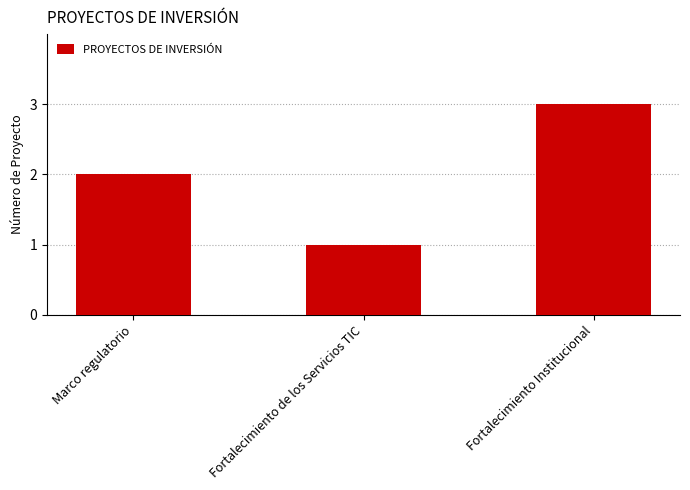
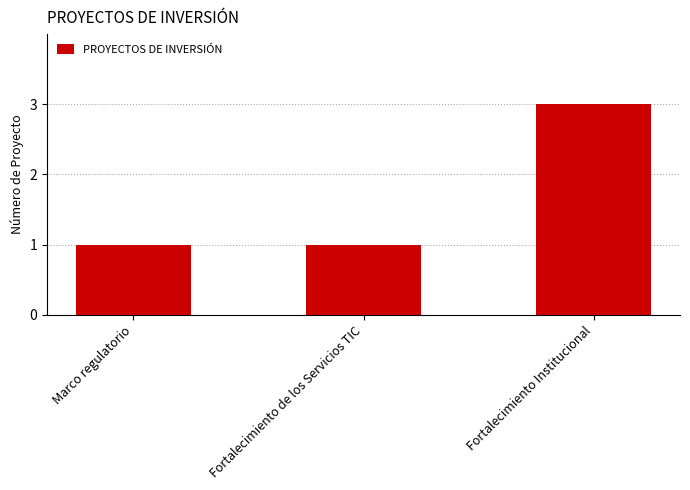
Marco regulatorio: 2 -> 1
